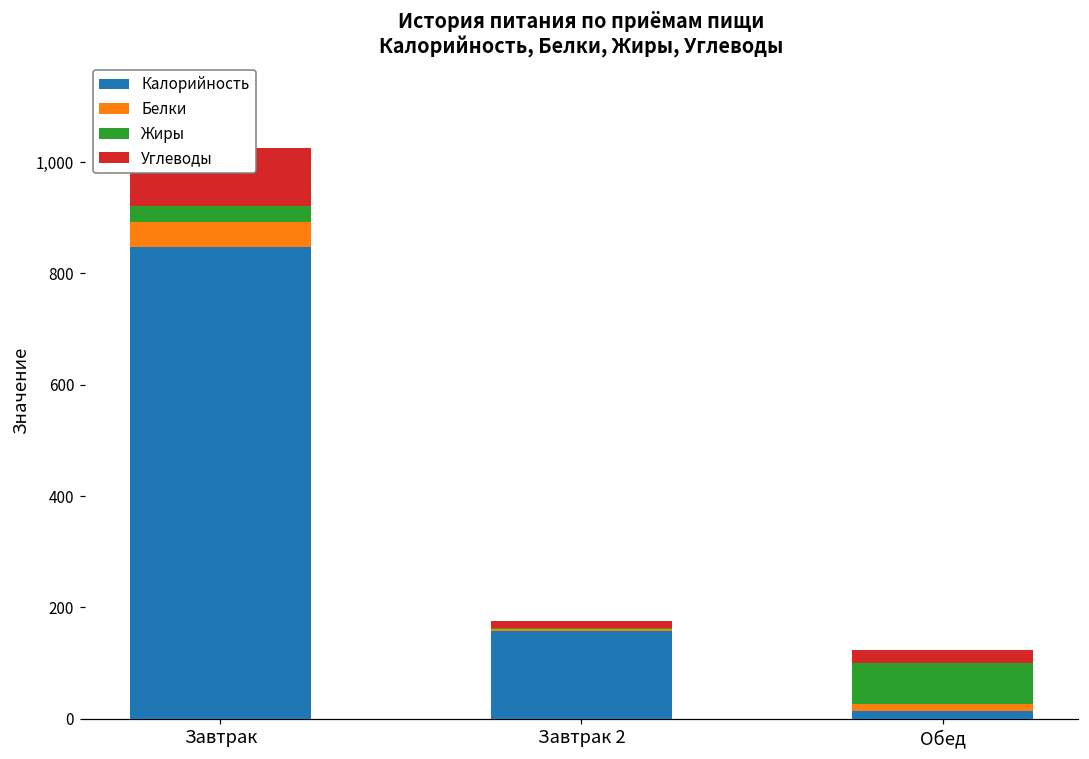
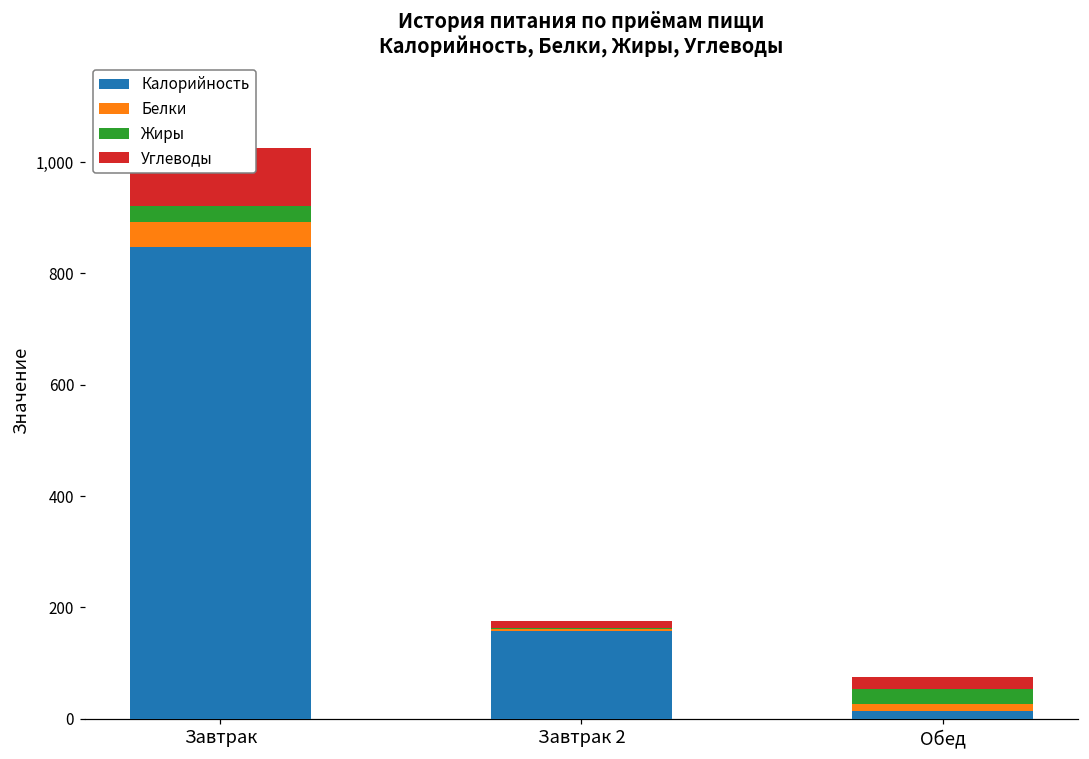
Жиры, Обед: 70 -> 30
